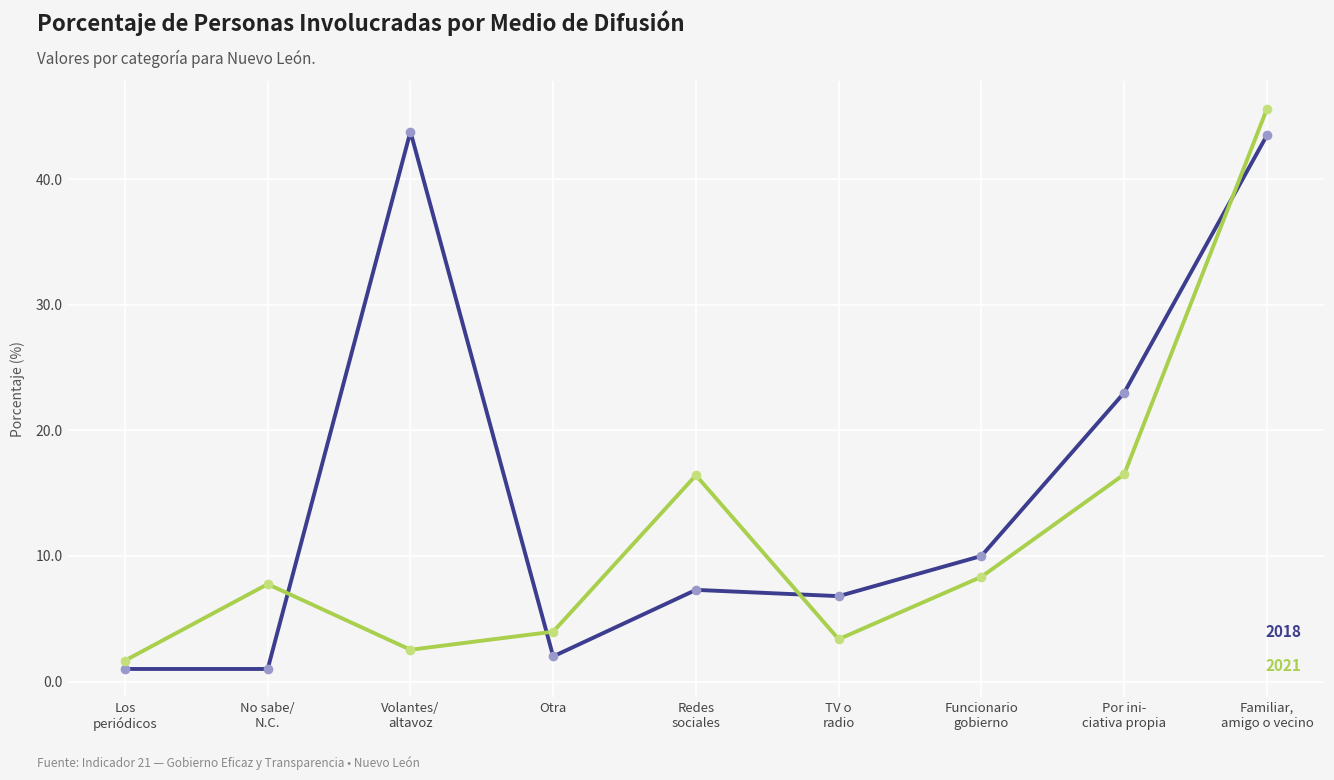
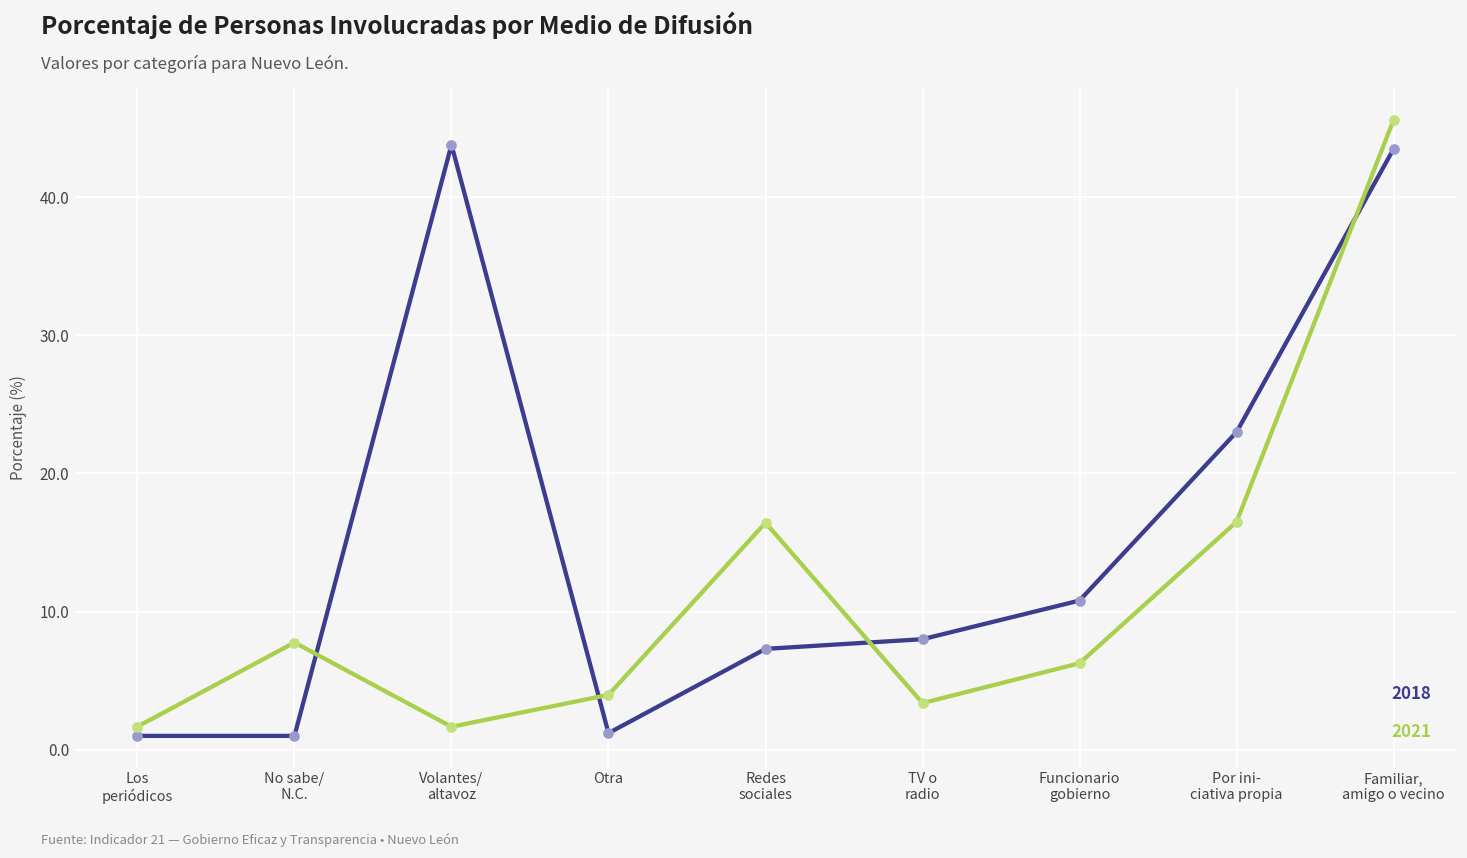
2021, Volantes/ altavoz: 2.5 -> 1.7
2018, Otra: 2.0 -> 1.2
2018, TV o radio: 6.8 -> 8.0
2018, Funcionario gobierno: 10.0 -> 10.8
2021, Funcionario gobierno: 8.3 -> 6.3
